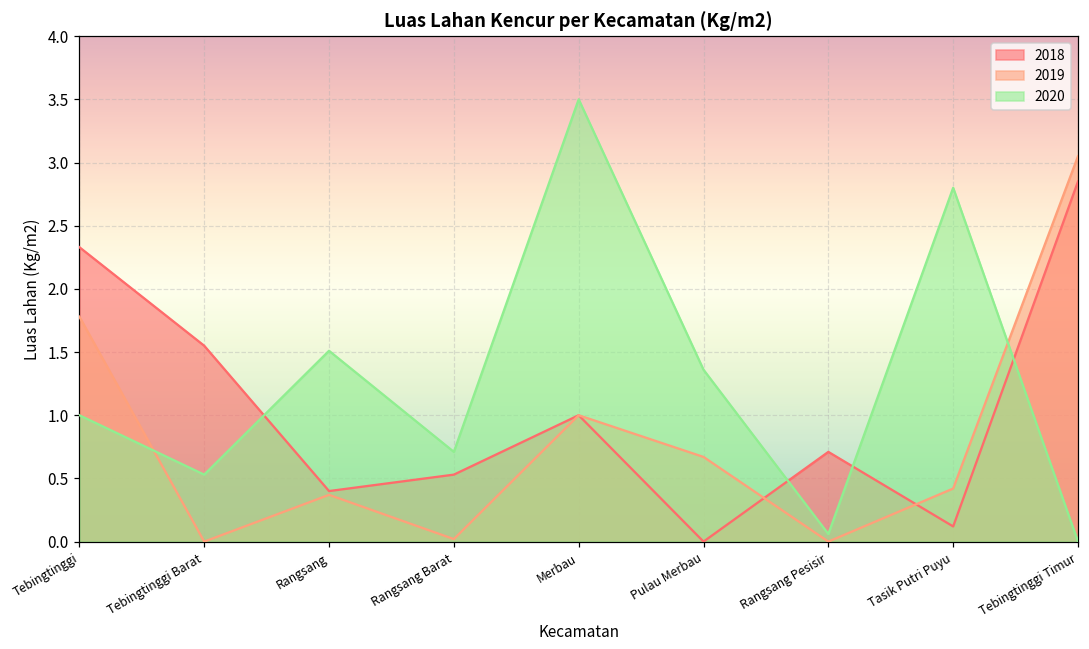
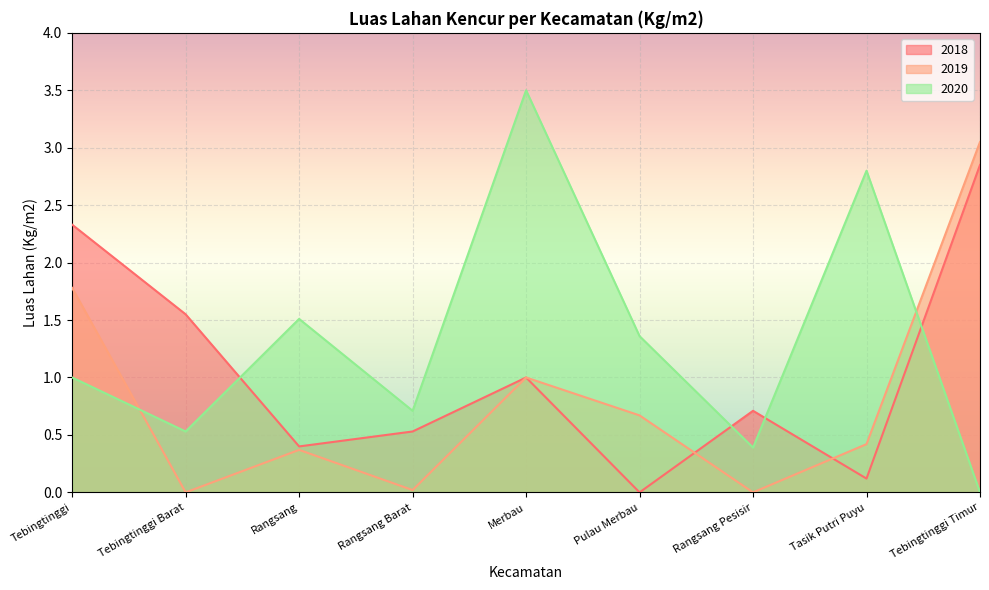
2020, Rangsang Pesisir: 0.06 -> 0.39
